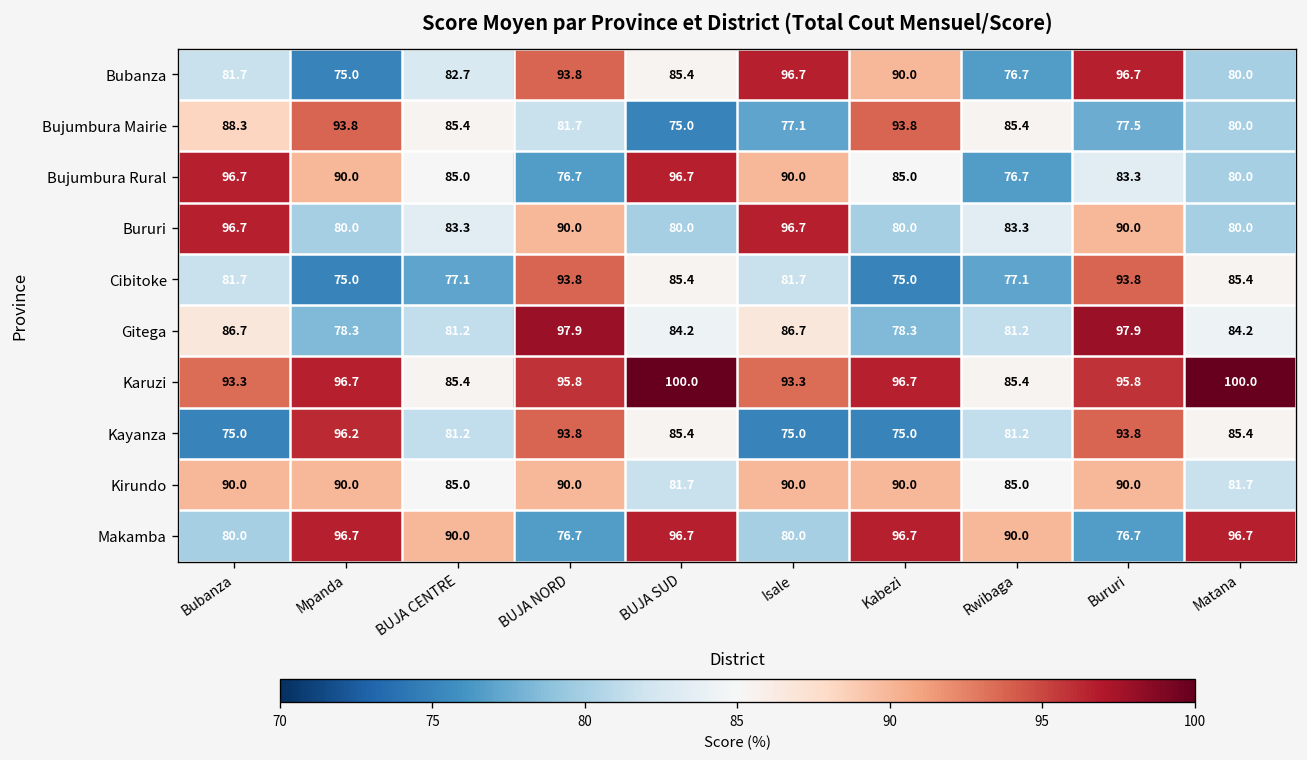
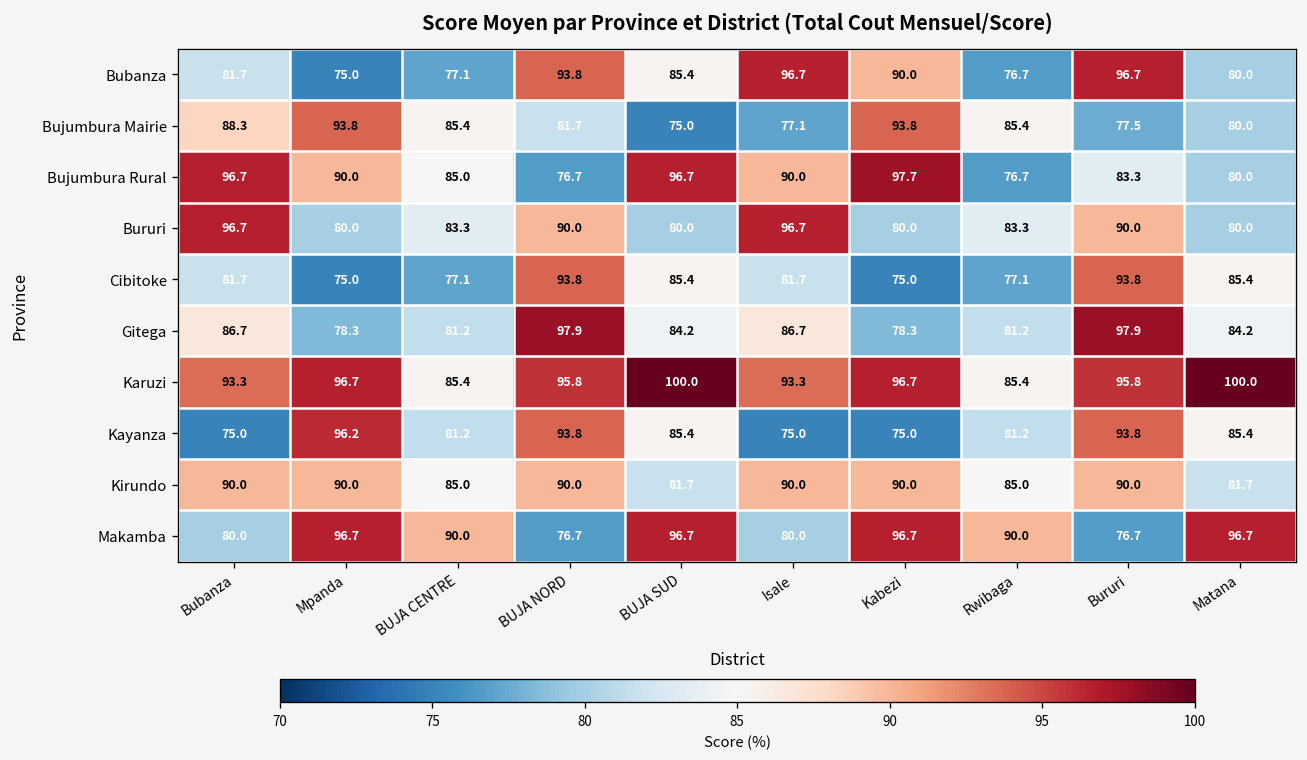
Bubanza, BUJA CENTRE: 82.7 -> 77.1
Bujumbura Rural, Kabezi: 85.0 -> 97.7
